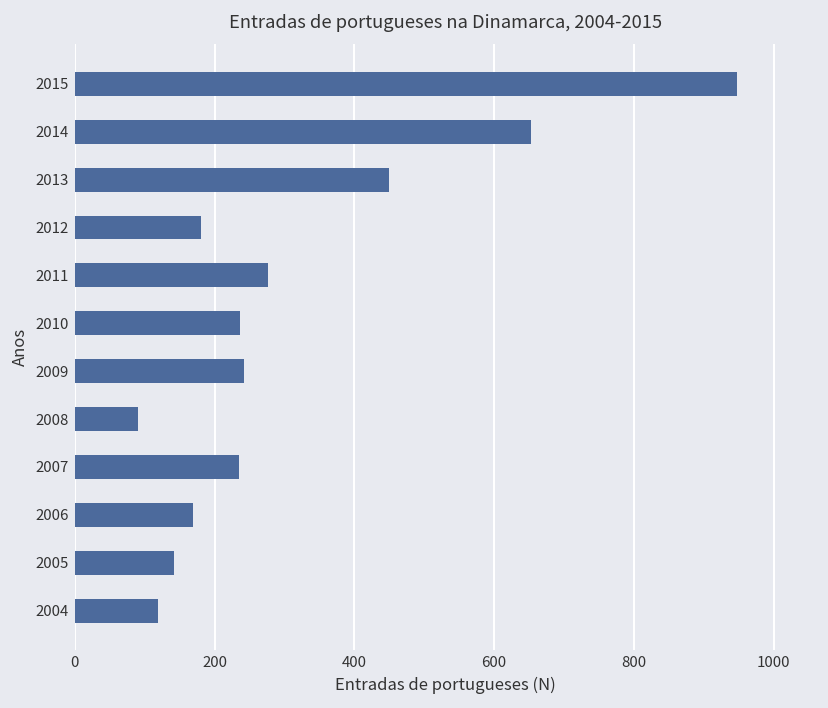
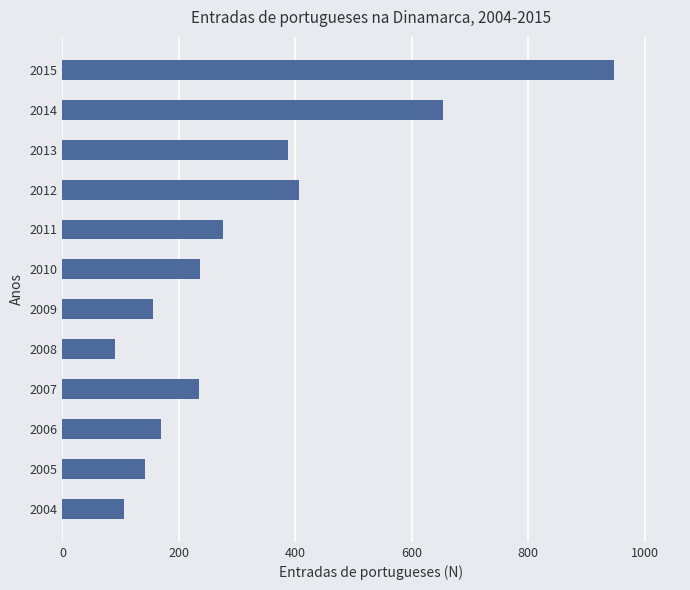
2013: 450 -> 390
2012: 180 -> 410
2009: 240 -> 160
2004: 120 -> 110
